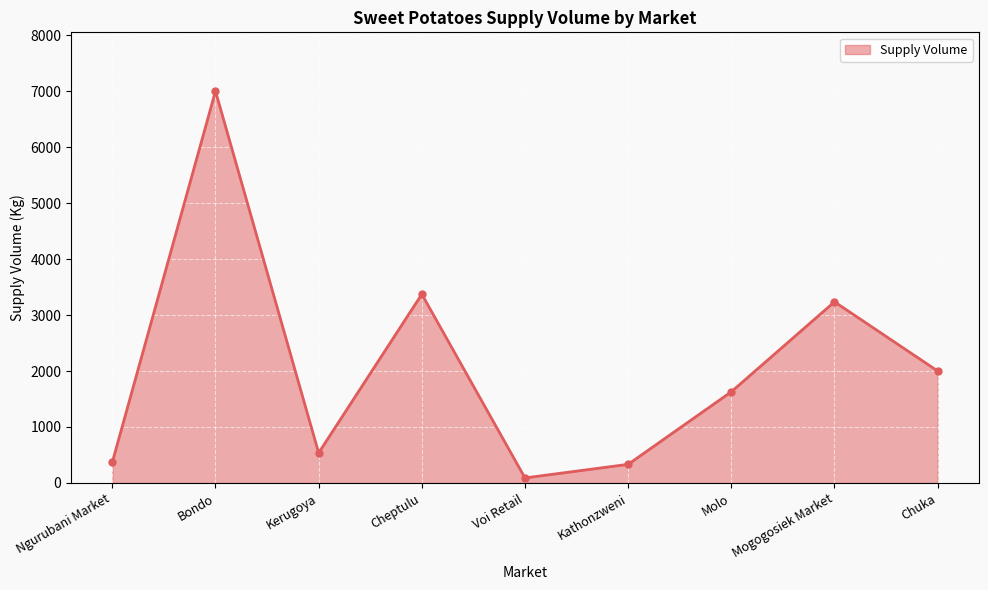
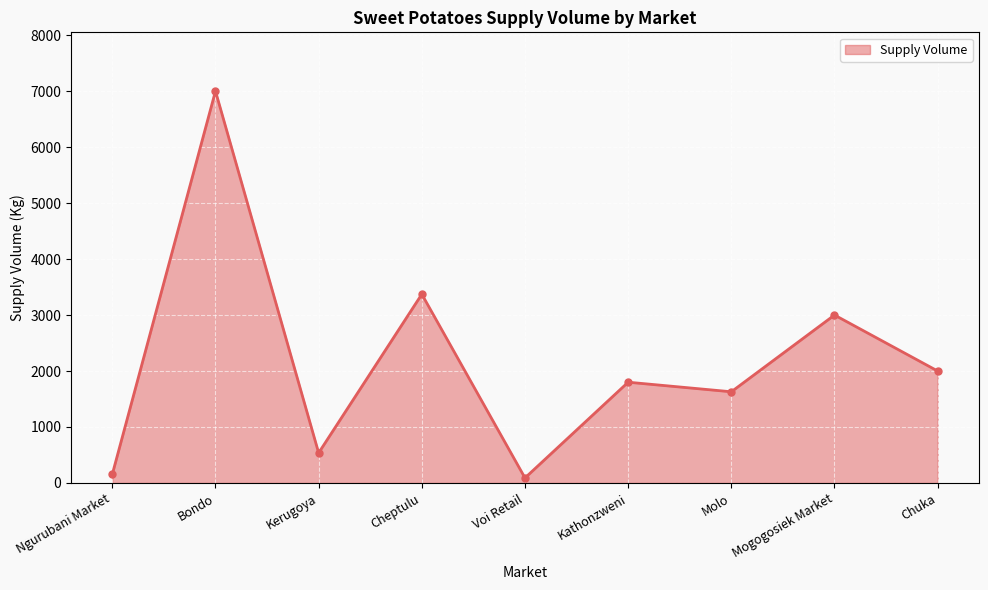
Ngurubani Market: 400 -> 200
Kathonzweni: 300 -> 1800
Mogogosiek Market: 3200 -> 3000
